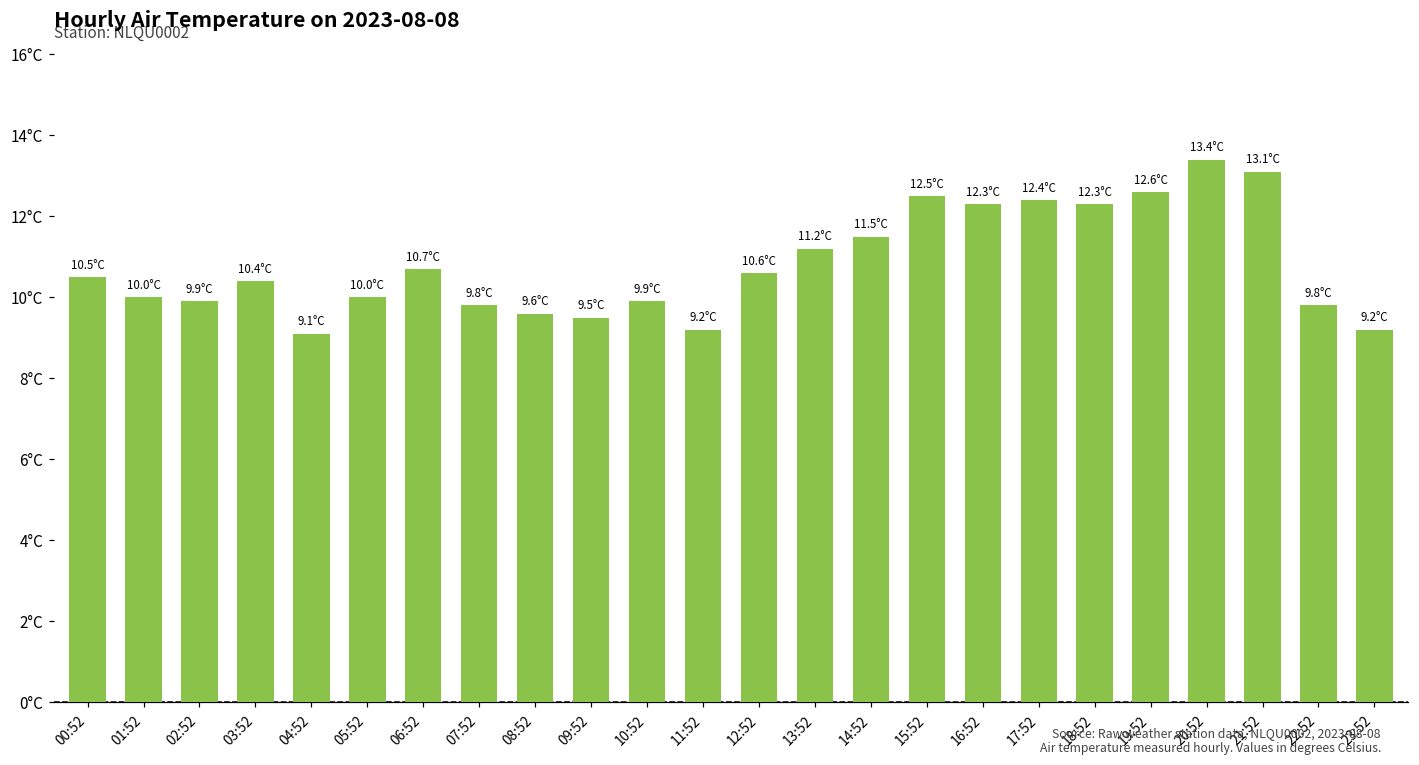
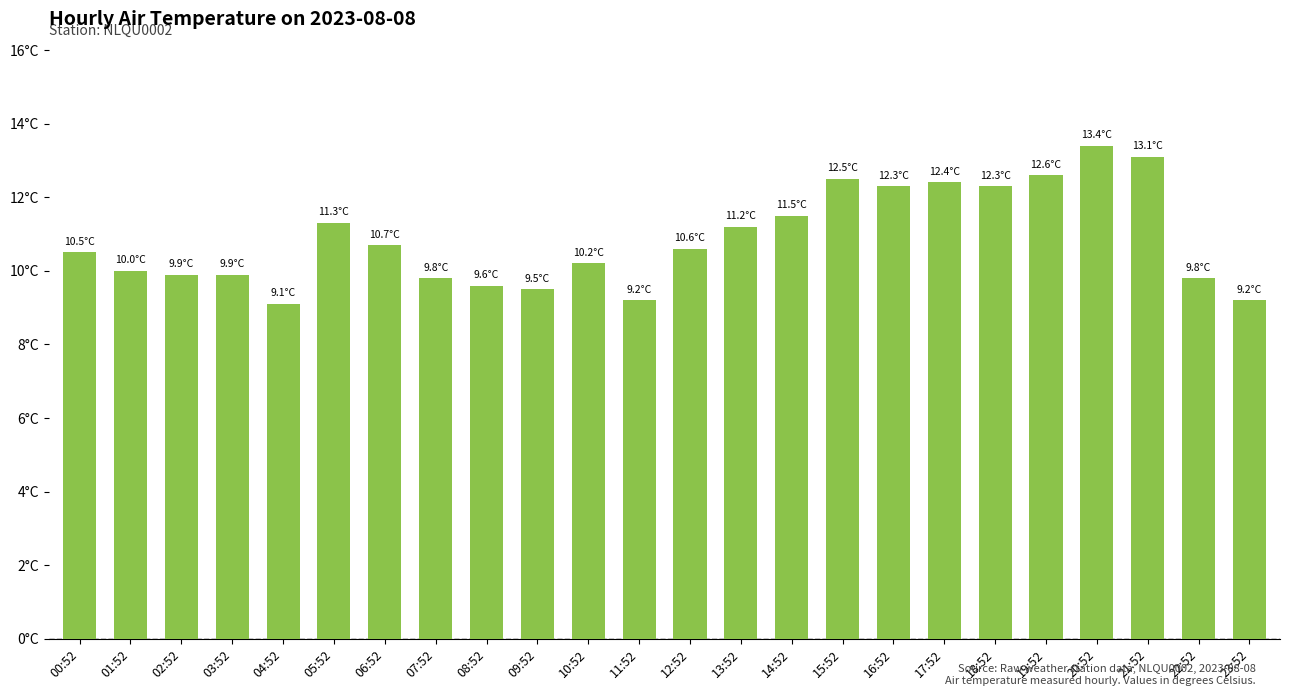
03:52: 10.4°C -> 9.9°C
05:52: 10.0°C -> 11.3°C
10:52: 9.9°C -> 10.2°C
